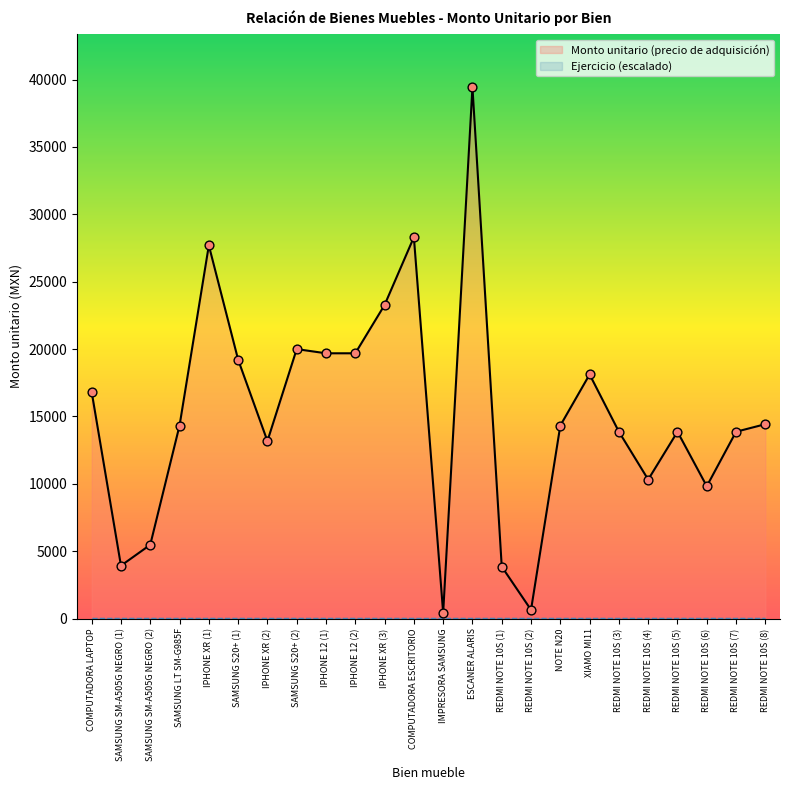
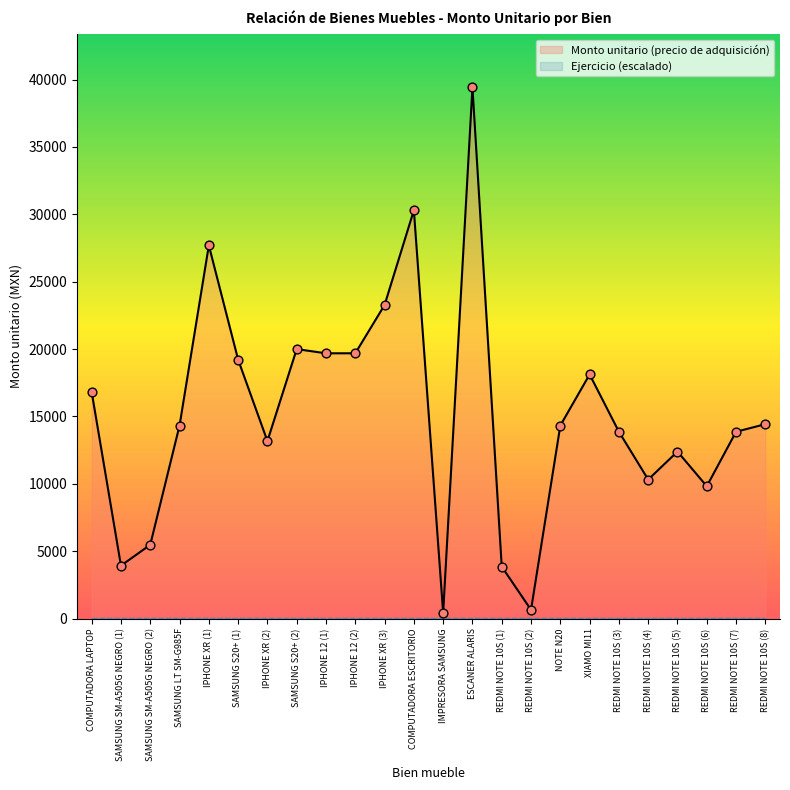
Monto unitario (precio de adquisición), COMPUTADORA ESCRITORIO: 28300 -> 30300
Monto unitario (precio de adquisición), REDMI NOTE 10S (5): 13900 -> 12400
